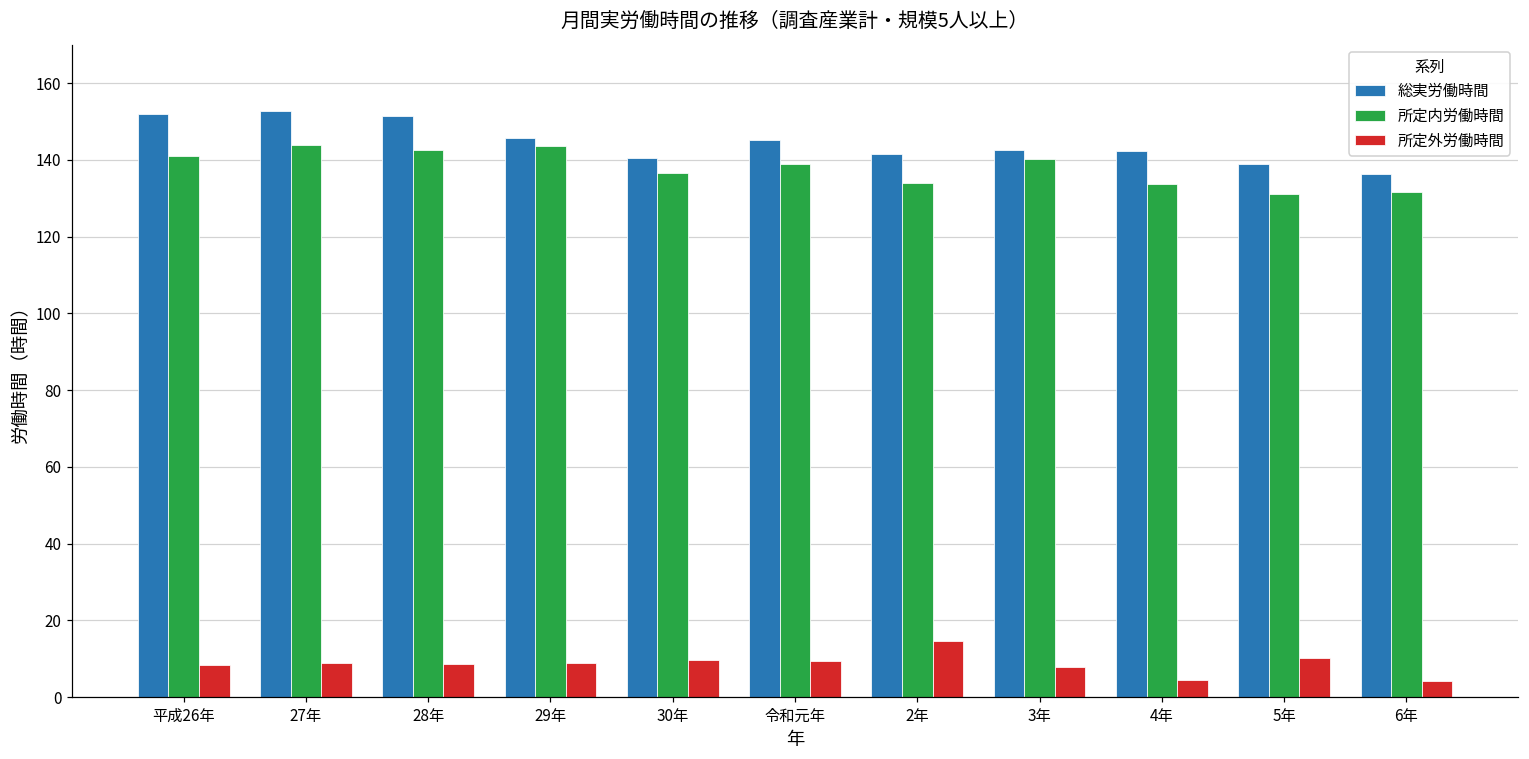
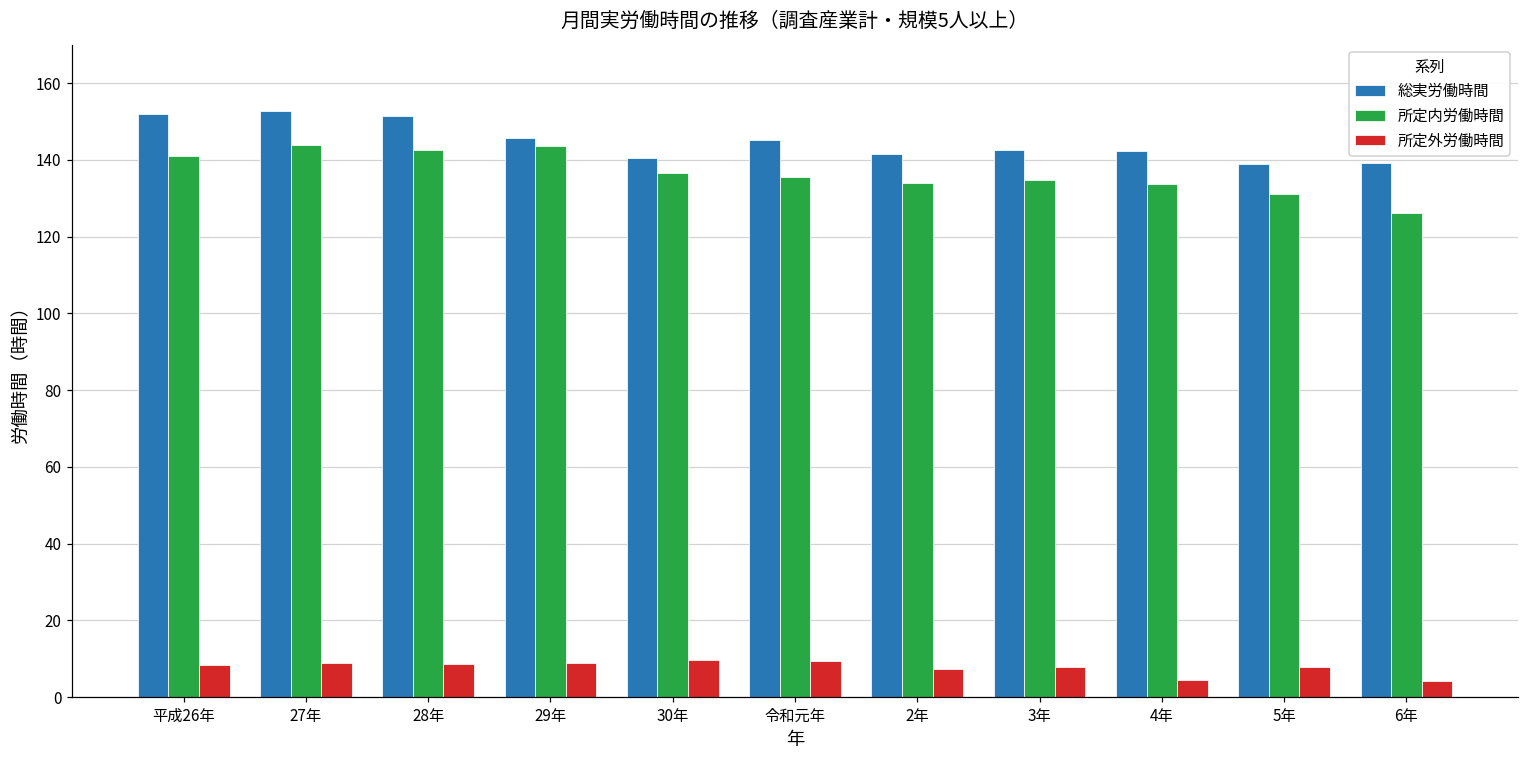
所定内労働時間, 令和元年: 139 -> 136
所定外労働時間, 2年: 15 -> 7
所定内労働時間, 3年: 140 -> 135
所定外労働時間, 5年: 10 -> 8
総実労働時間, 6年: 136 -> 139
所定内労働時間, 6年: 132 -> 126
